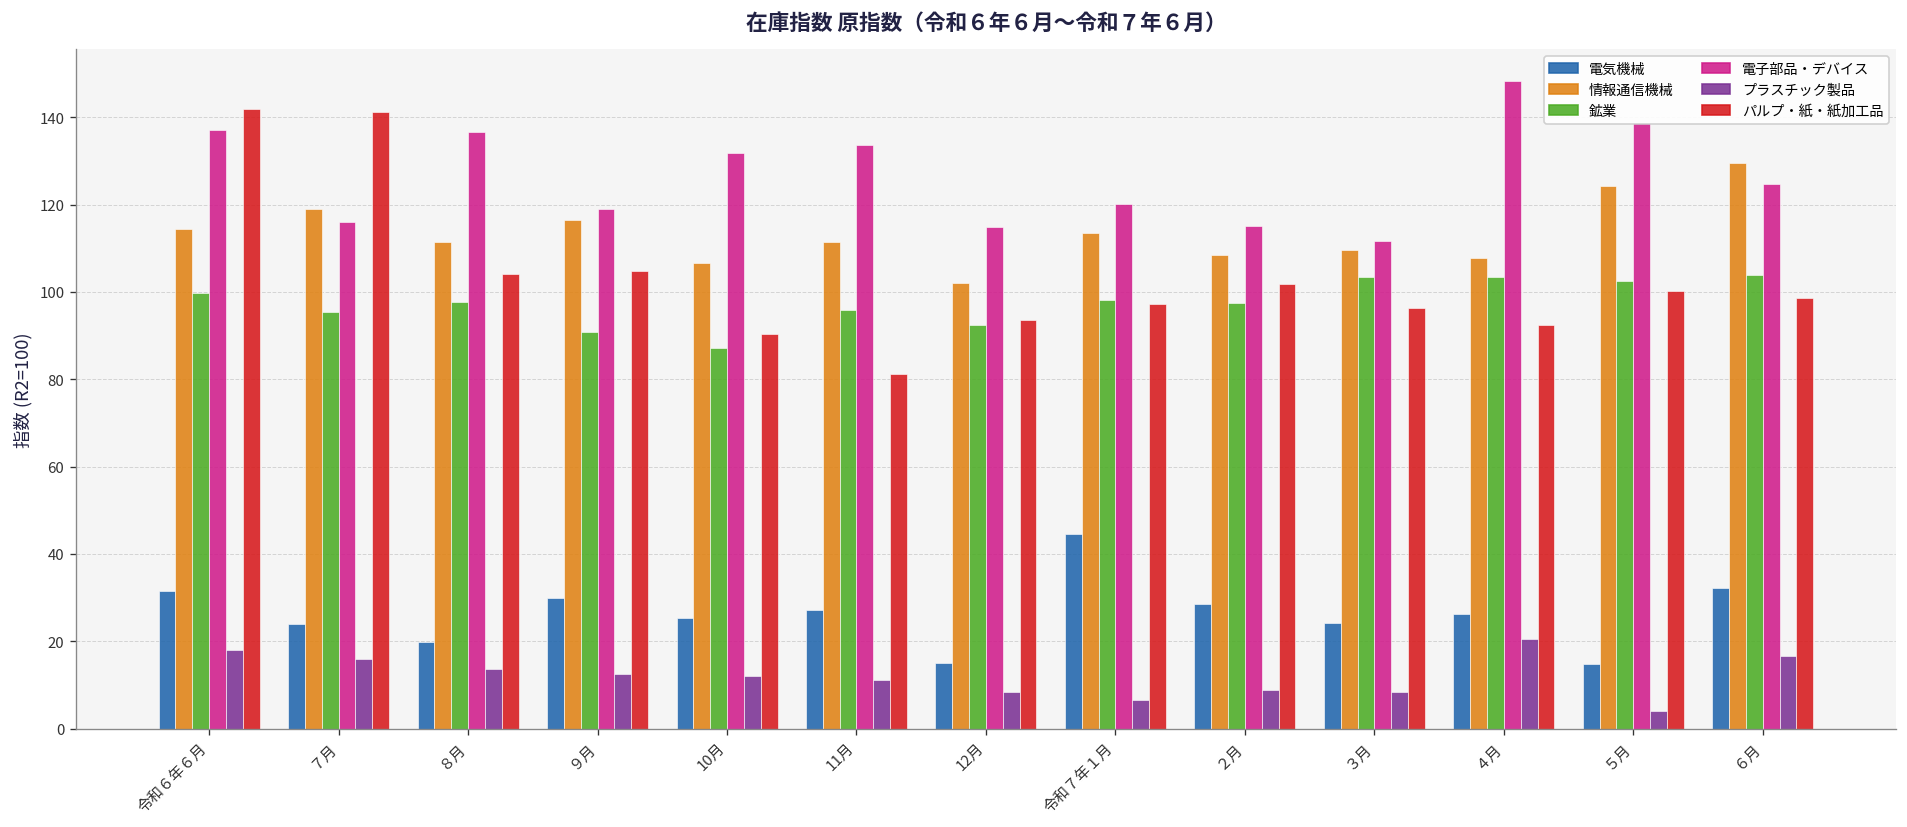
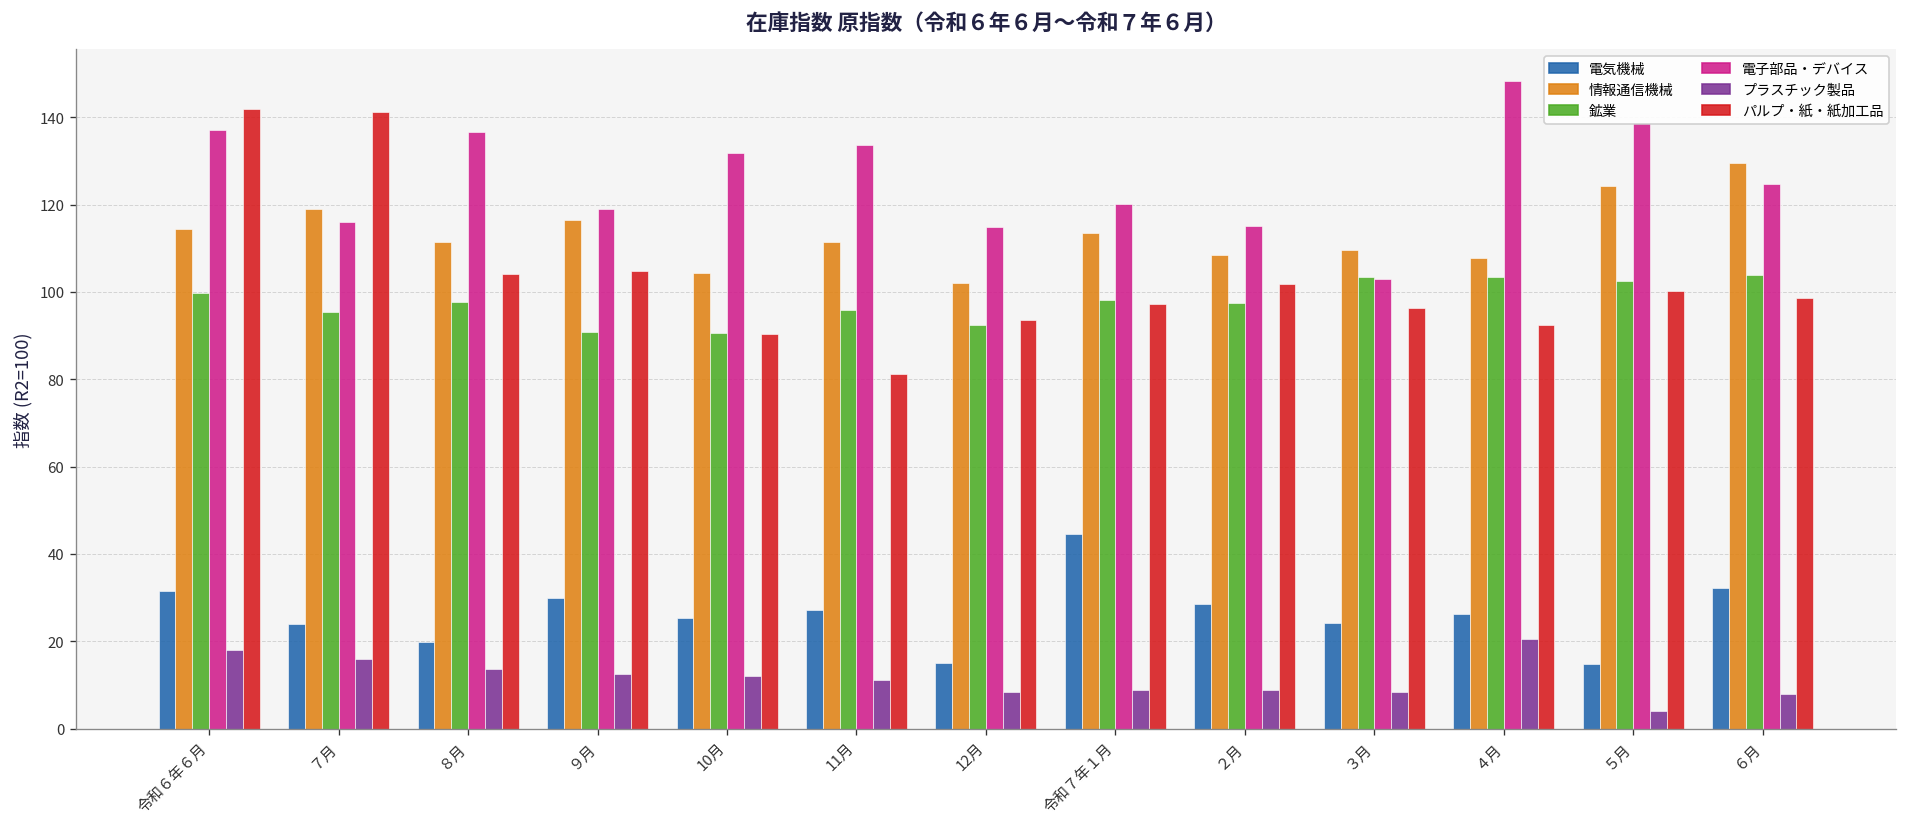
情報通信機械, 10月: 107 -> 104
鉱業, 10月: 87 -> 91
プラスチック製品, 令和７年１月: 7 -> 9
電子部品・デバイス, ３月: 112 -> 103
プラスチック製品, ６月: 17 -> 8
